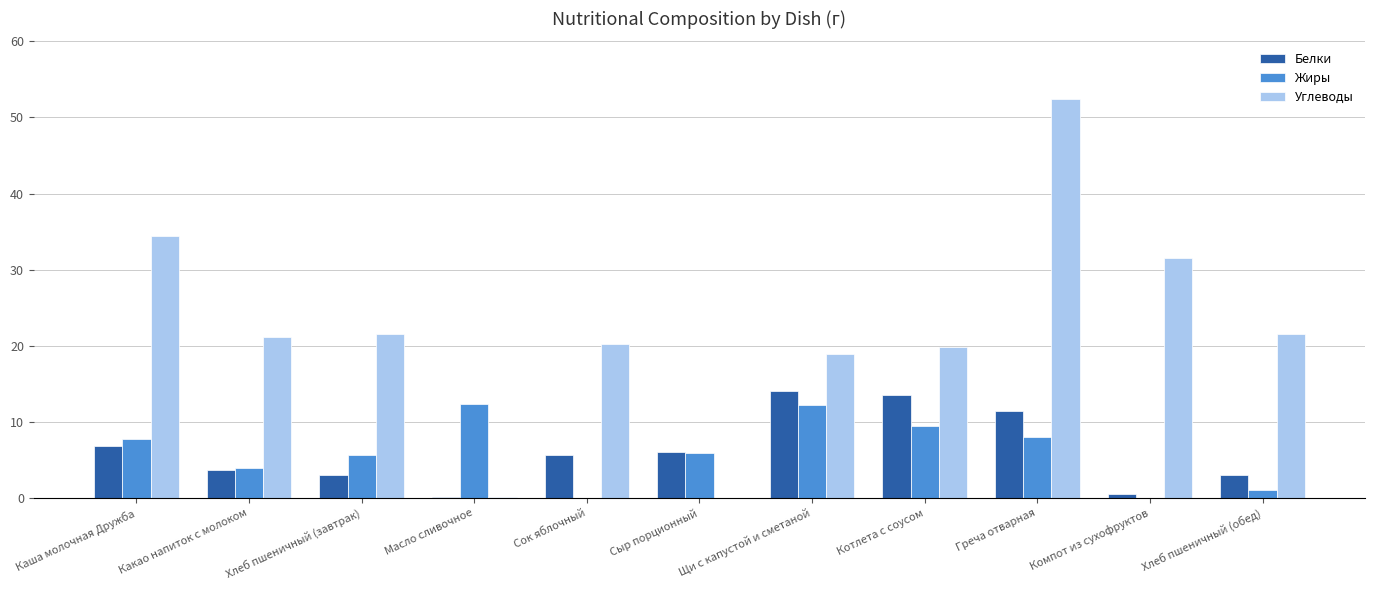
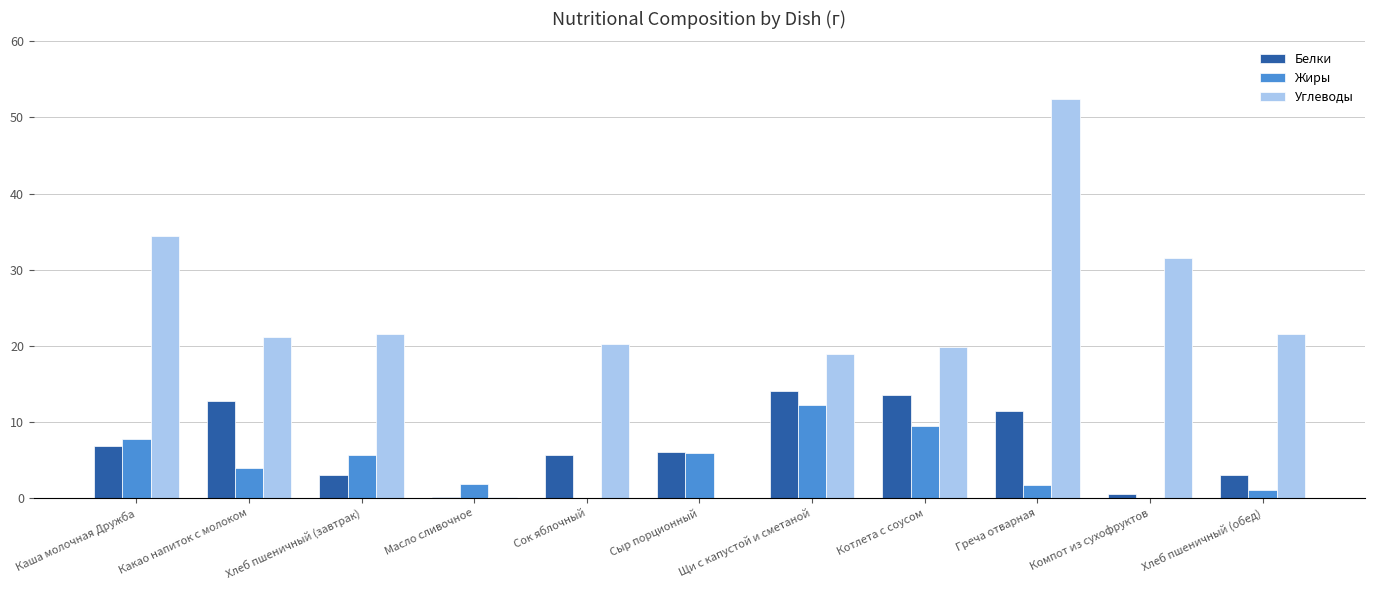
Белки, Какао напиток с молоком: 4 -> 13
Жиры, Масло сливочное: 12 -> 2
Жиры, Греча отварная: 8 -> 2
